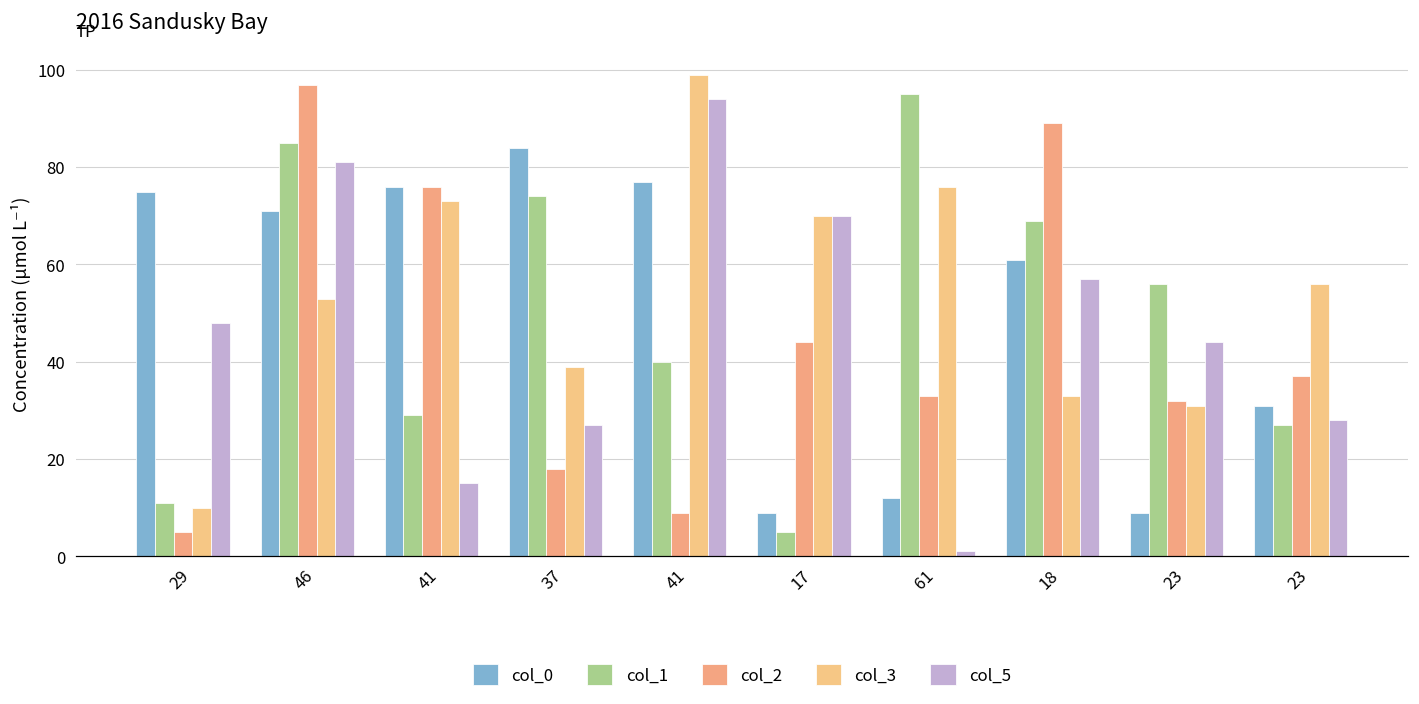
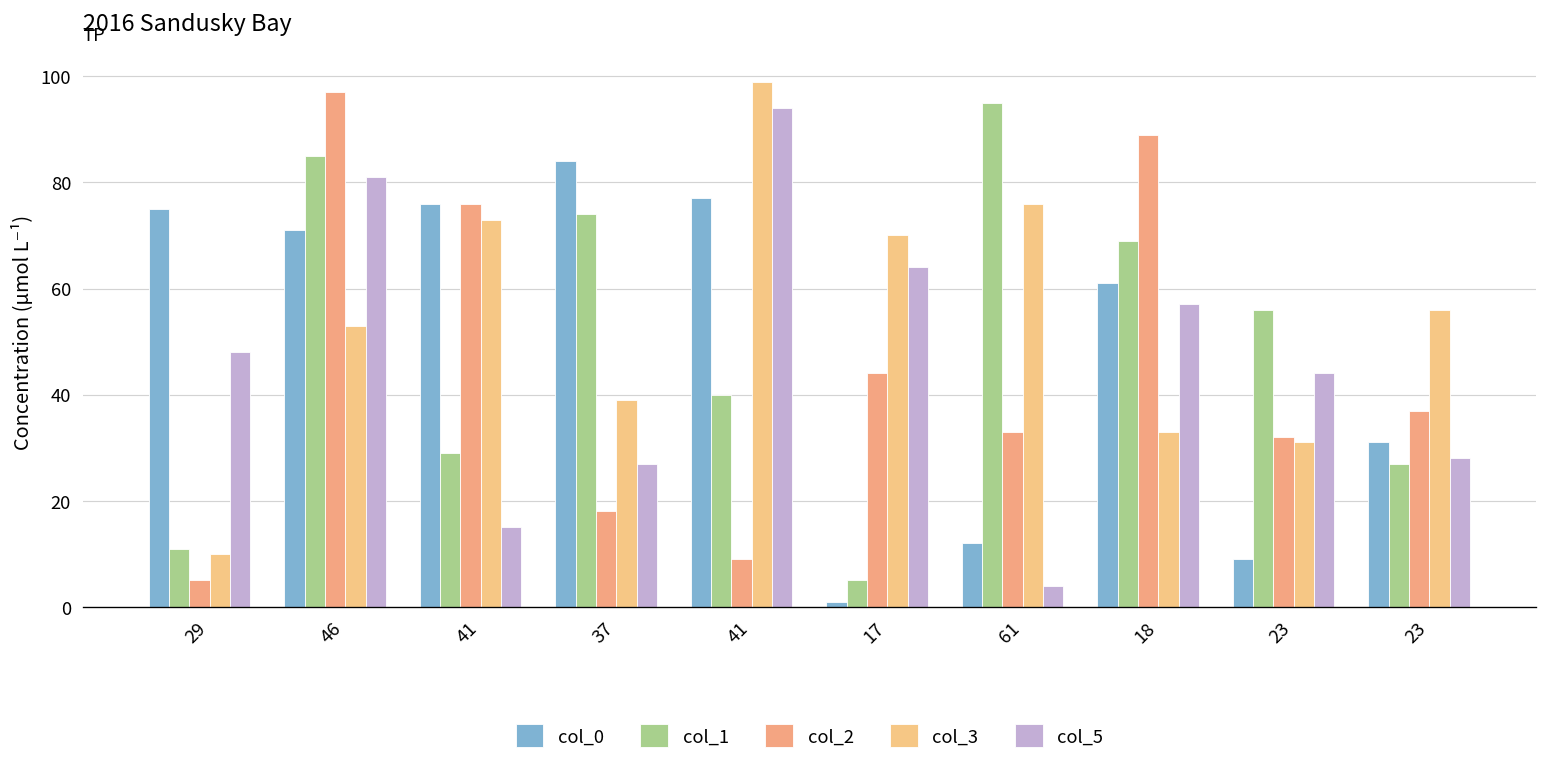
col_0, 17: 9 -> 1
col_5, 17: 70 -> 64
col_5, 61: 1 -> 4
